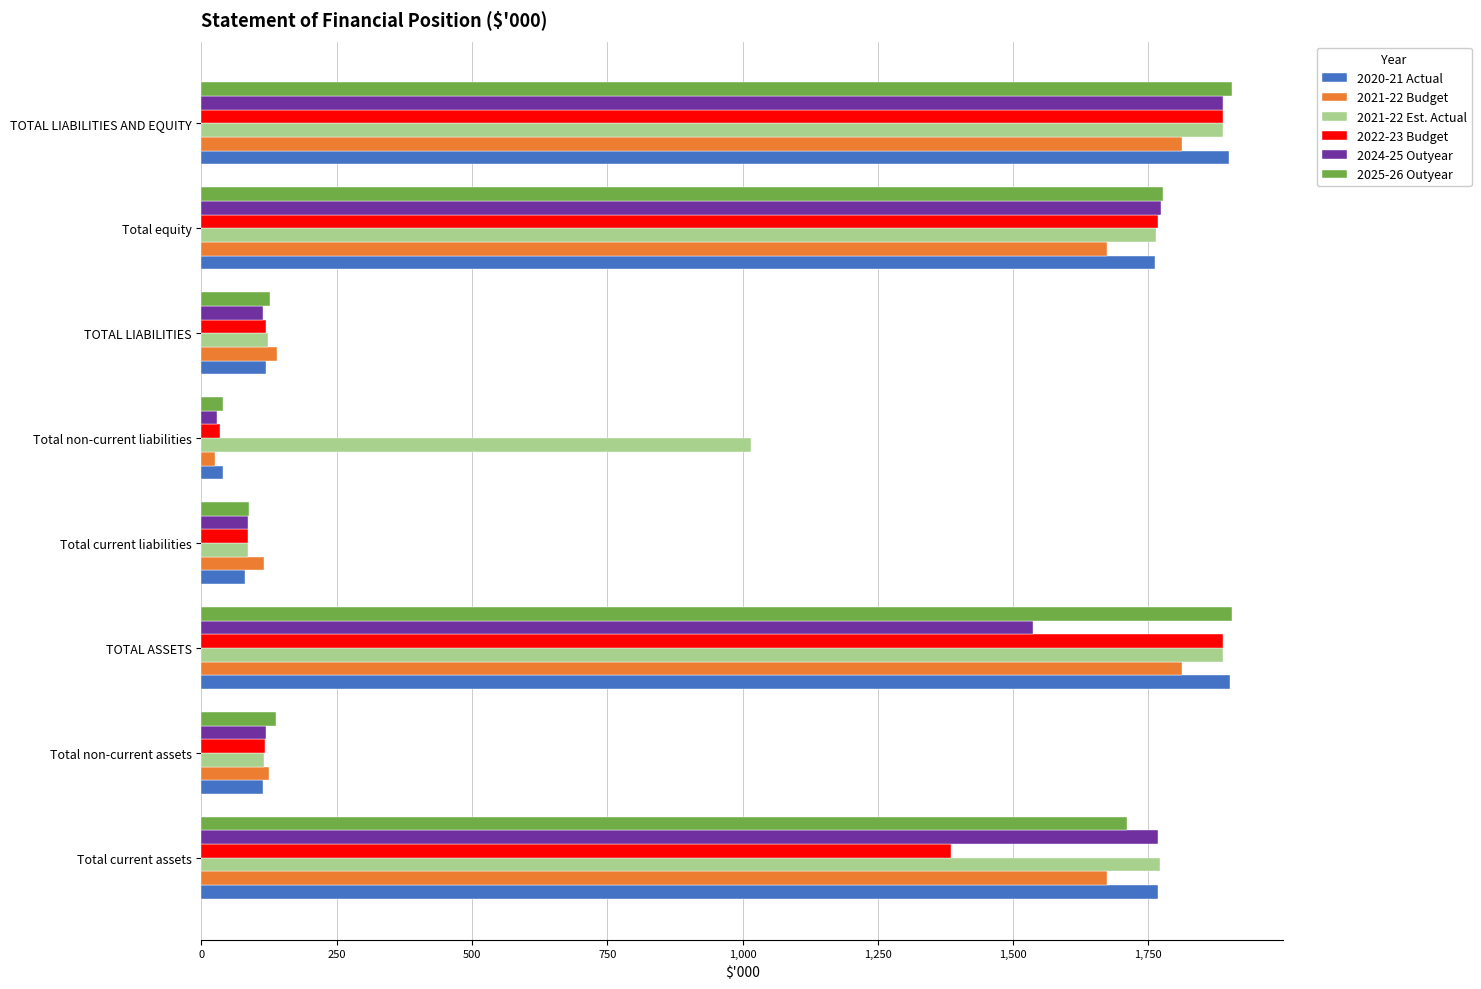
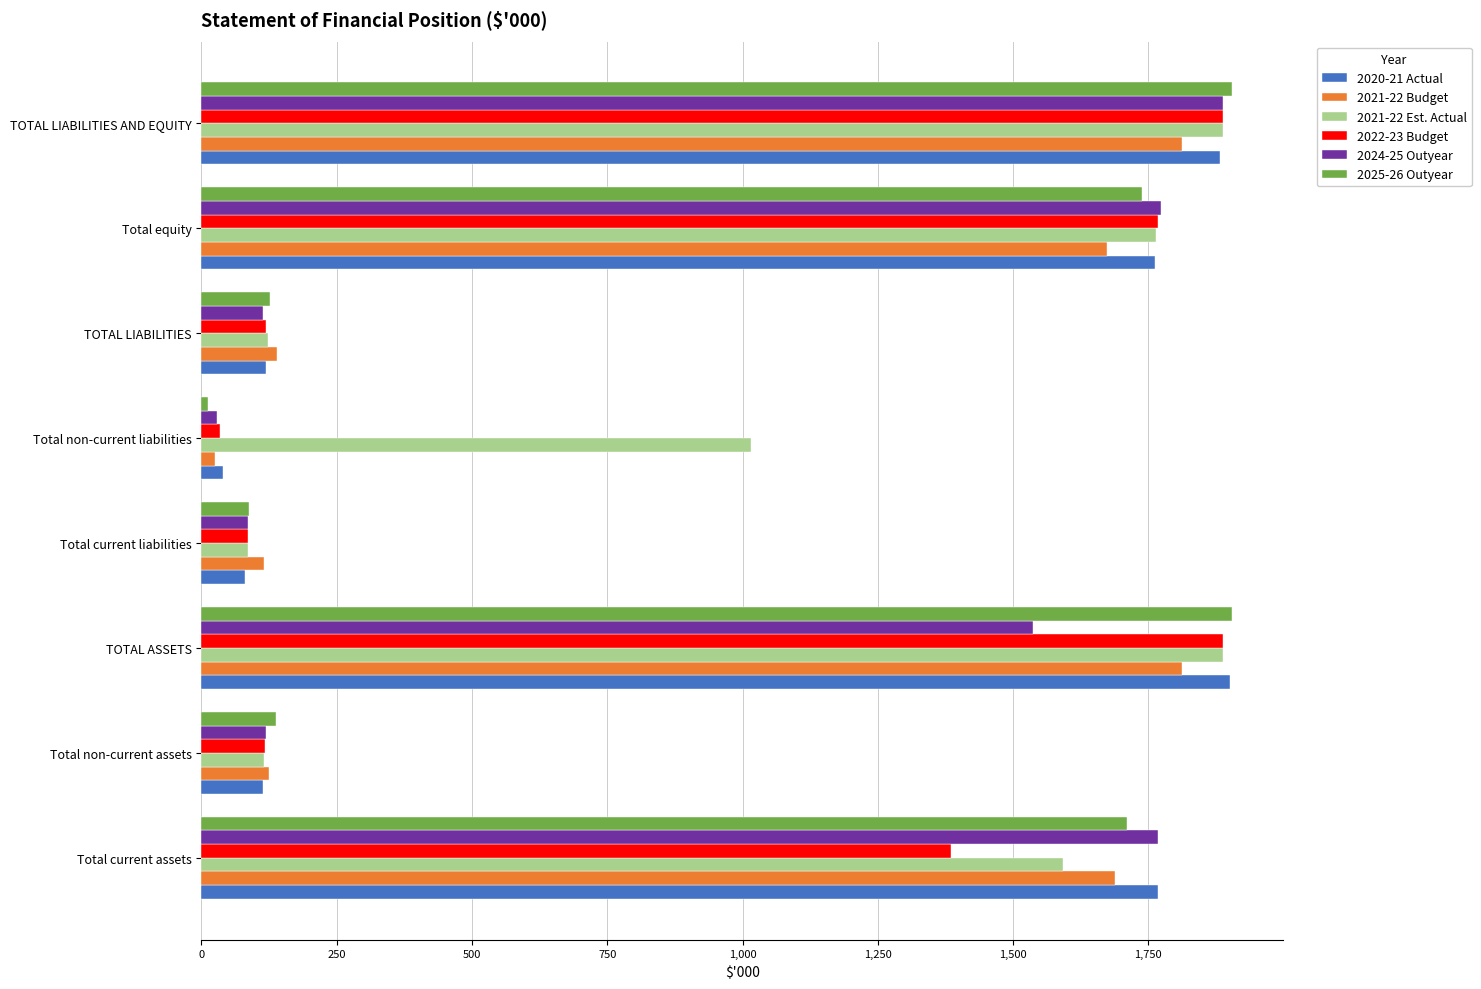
2020-21 Actual, TOTAL LIABILITIES AND EQUITY: 1,900 -> 1,880
2025-26 Outyear, Total equity: 1,780 -> 1,740
2025-26 Outyear, Total non-current liabilities: 40 -> 10
2021-22 Est. Actual, Total current assets: 1,770 -> 1,590
2021-22 Budget, Total current assets: 1,670 -> 1,690
